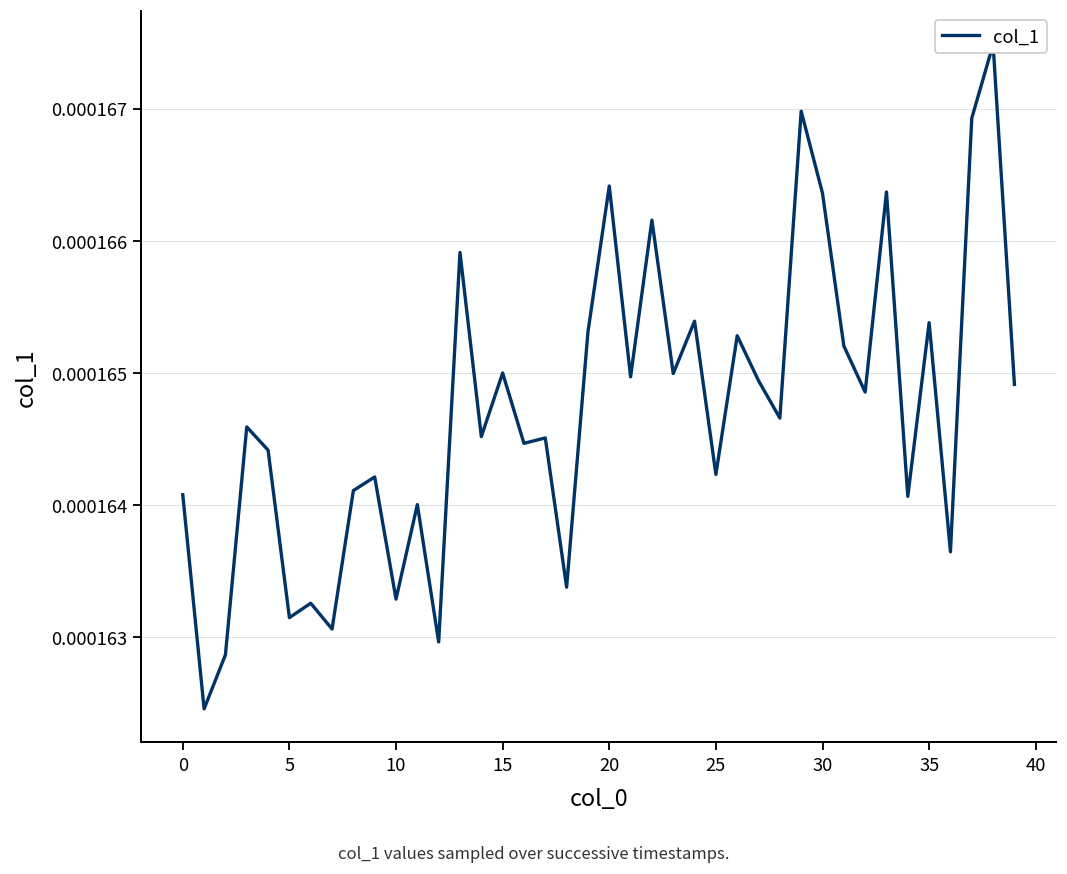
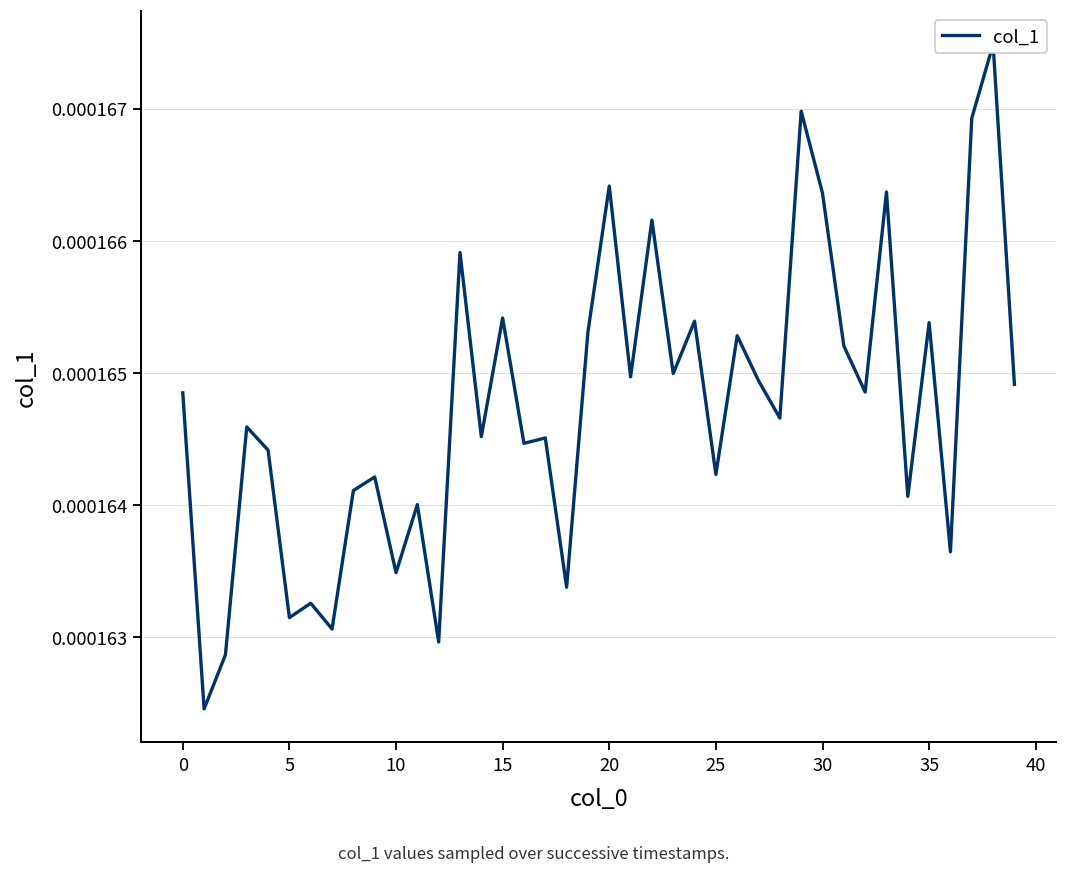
0: 0.00016408 -> 0.00016485
10: 0.00016329 -> 0.00016349
15: 0.00016500 -> 0.00016542
